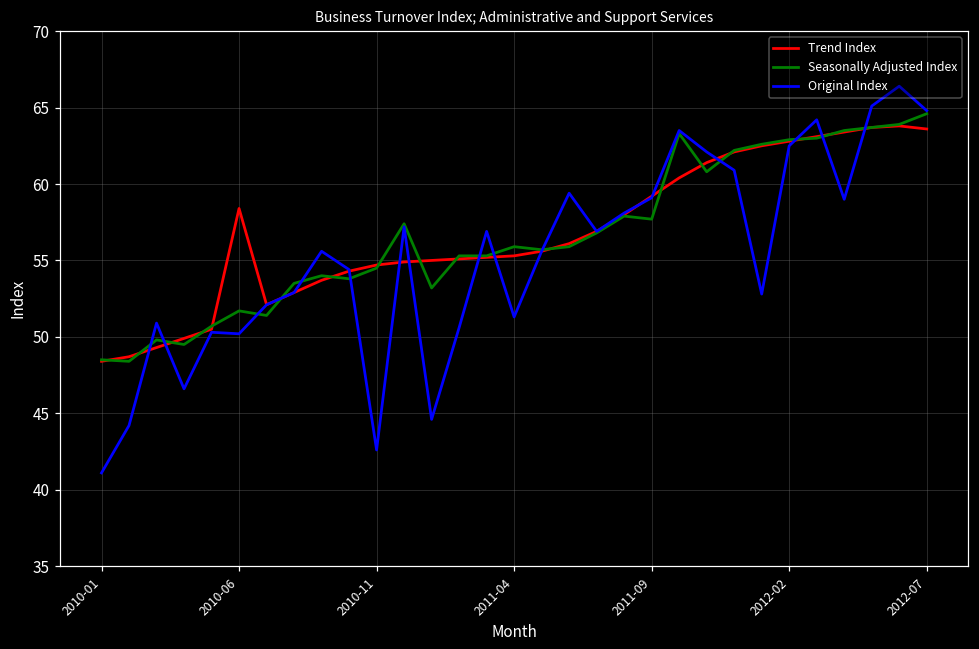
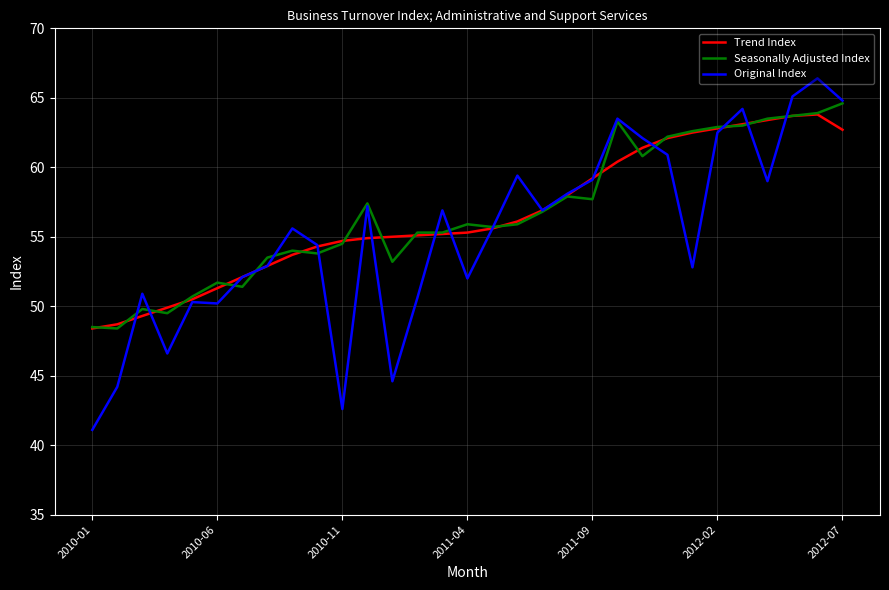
Trend Index, 2010-06: 58.4 -> 51.3
Original Index, 2011-04: 51.3 -> 52.0
Trend Index, 2012-07: 63.6 -> 62.7
